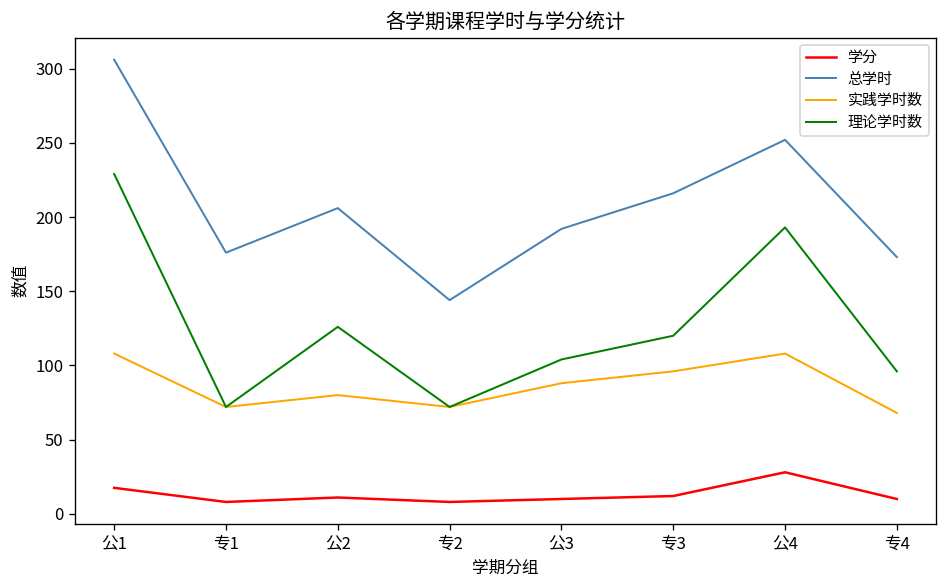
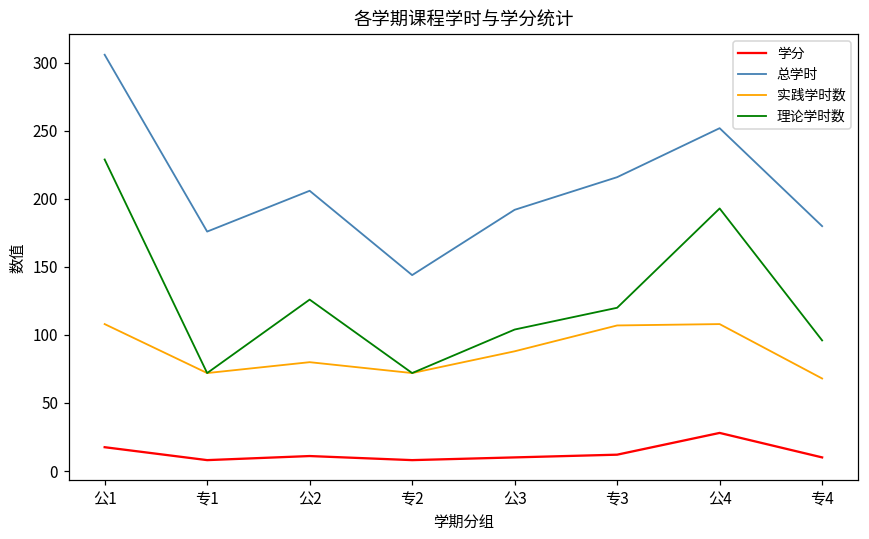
实践学时数, 专3: 96 -> 107
总学时, 专4: 173 -> 180
